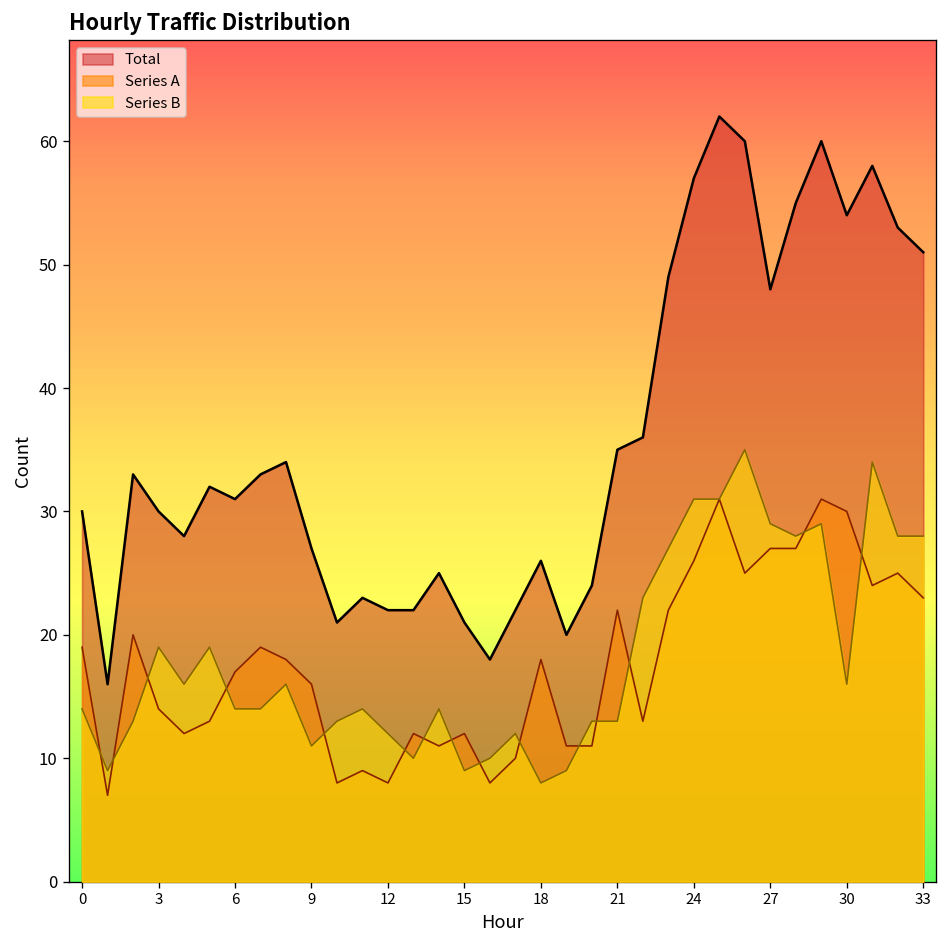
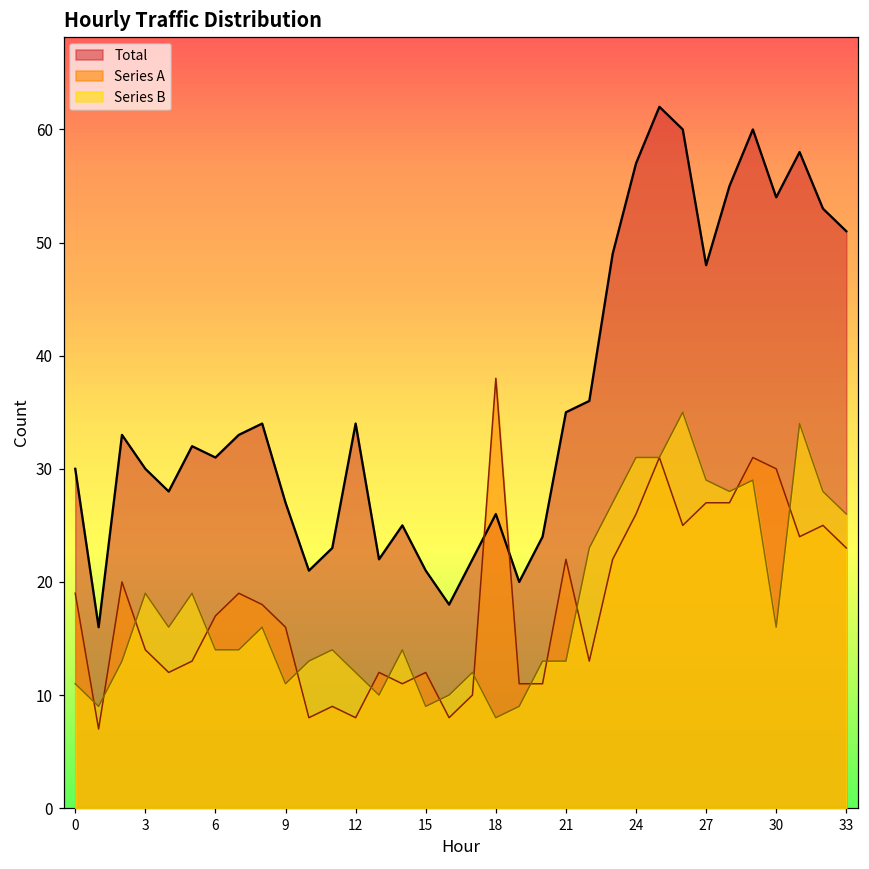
Series B, 0: 14 -> 11
Total, 12: 22 -> 34
Series A, 18: 18 -> 38
Series B, 33: 28 -> 26
